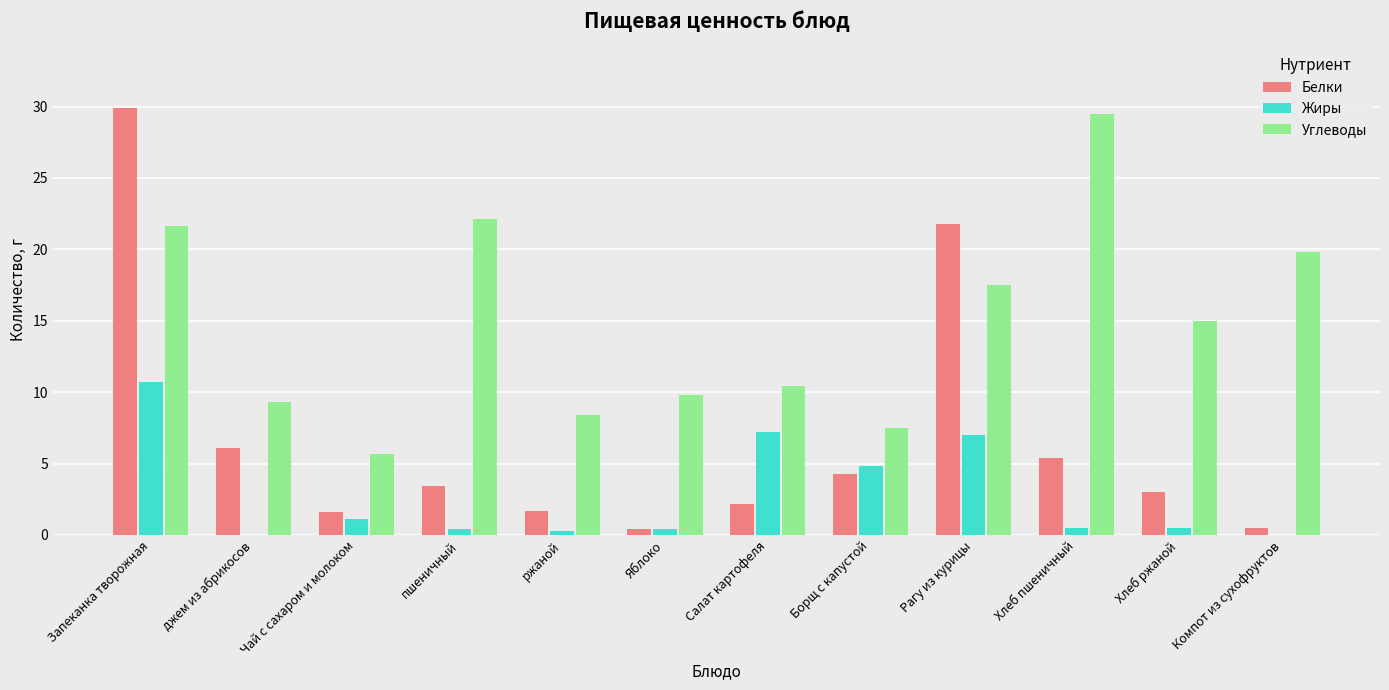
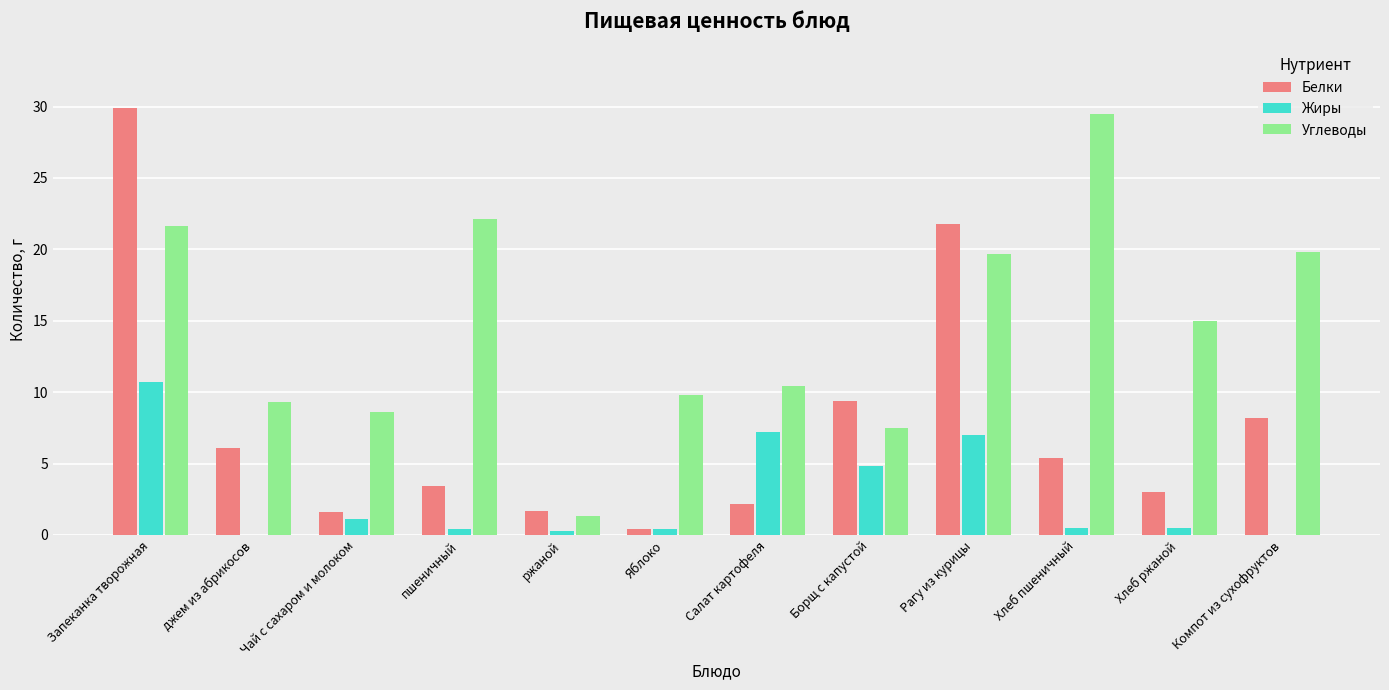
Углеводы, Чай с сахаром и молоком: 5.7 -> 8.6
Углеводы, ржаной: 8.4 -> 1.3
Белки, Борщ с капустой: 4.3 -> 9.4
Углеводы, Рагу из курицы: 17.5 -> 19.7
Белки, Компот из сухофруктов: 0.5 -> 8.2
